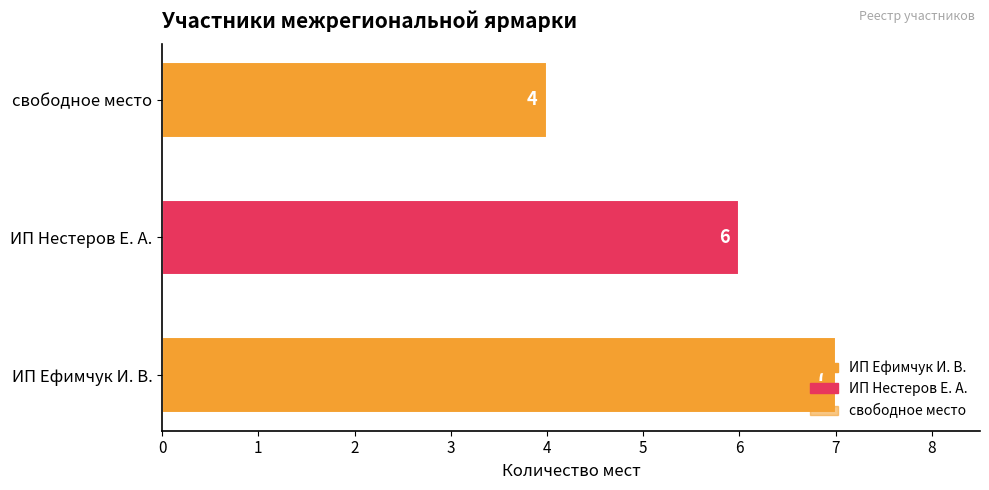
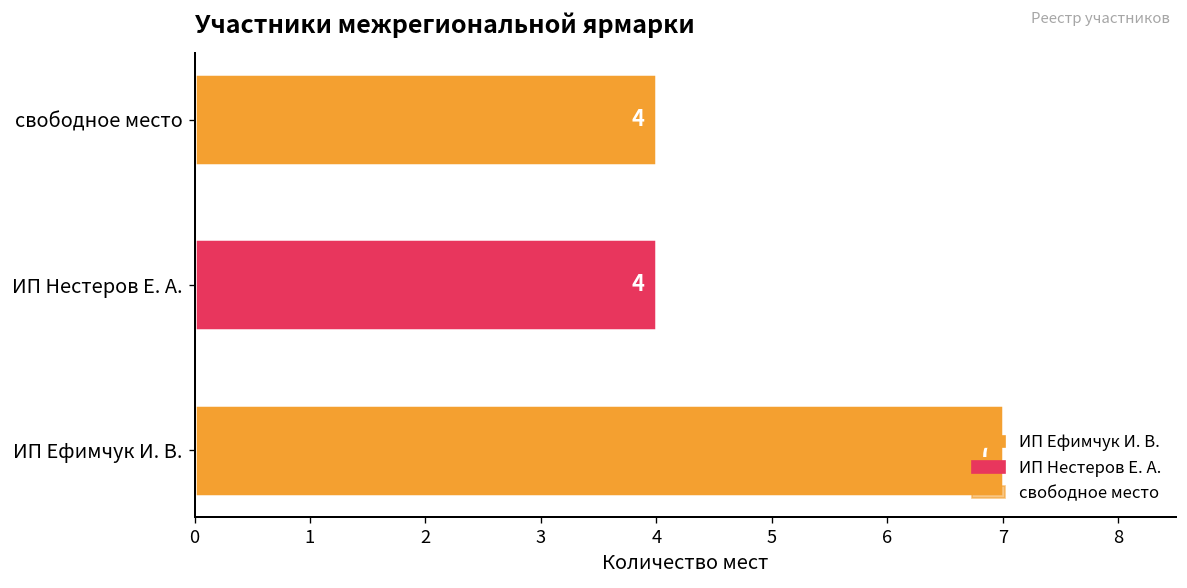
ИП Нестеров Е. А.: 6 -> 4
